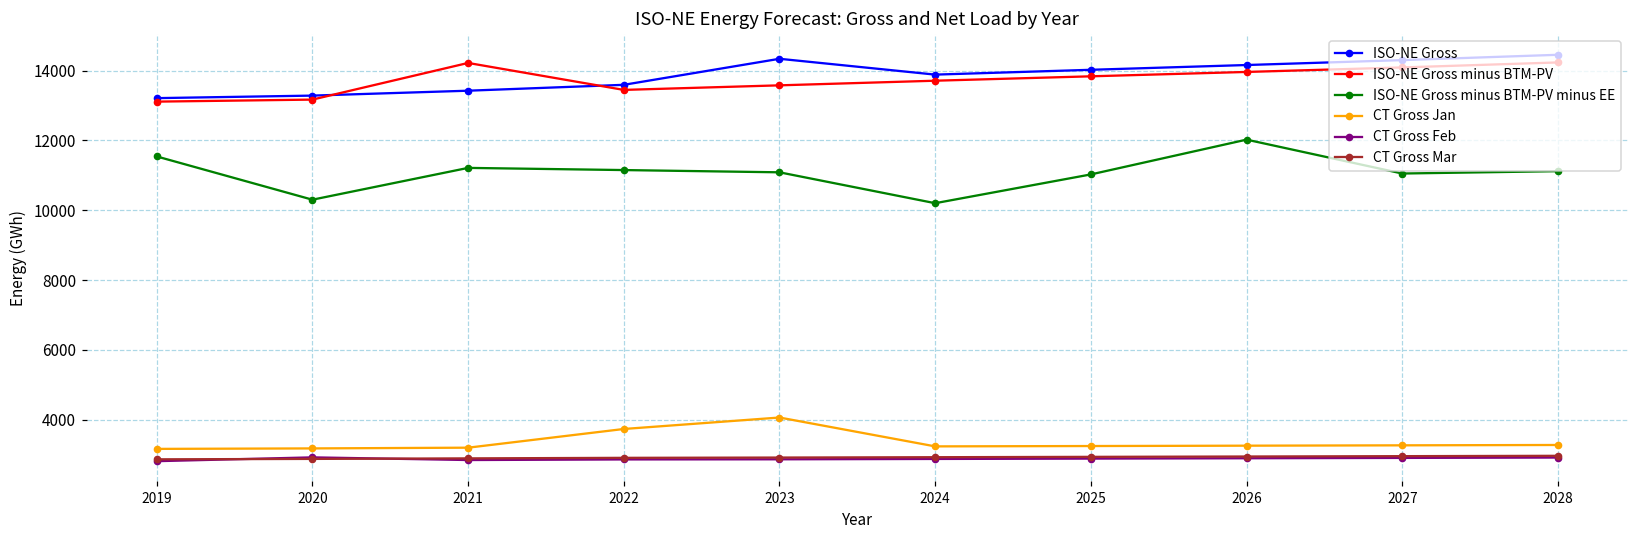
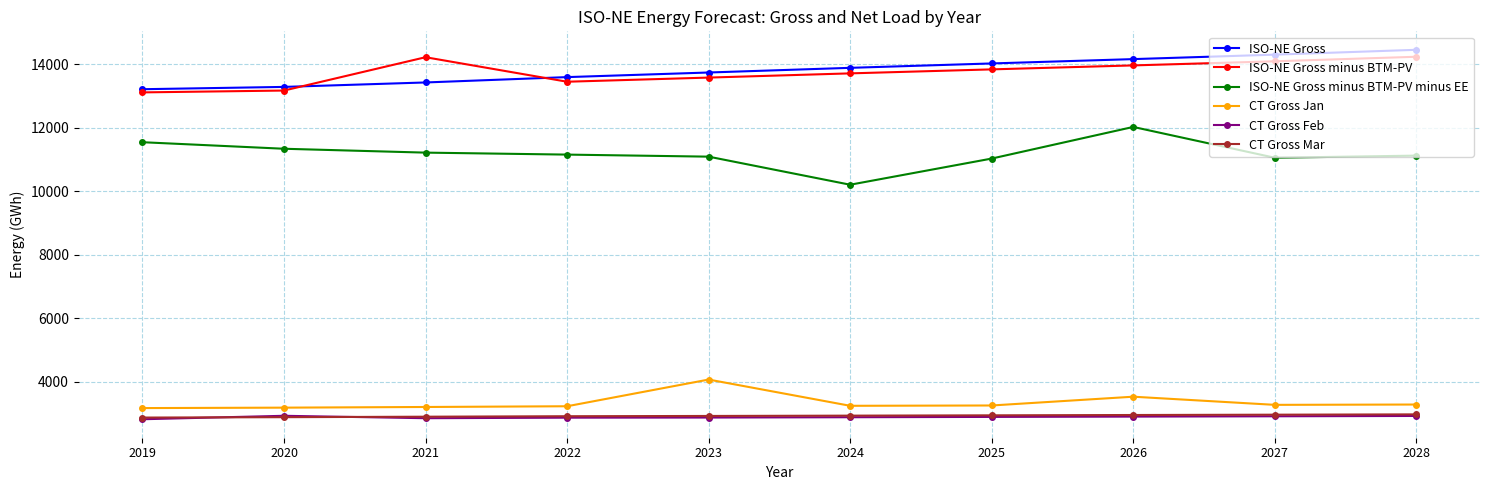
ISO-NE Gross minus BTM-PV minus EE, 2020: 10300 -> 11300
CT Gross Jan, 2022: 3700 -> 3200
ISO-NE Gross, 2023: 14300 -> 13700
CT Gross Jan, 2026: 3300 -> 3500
